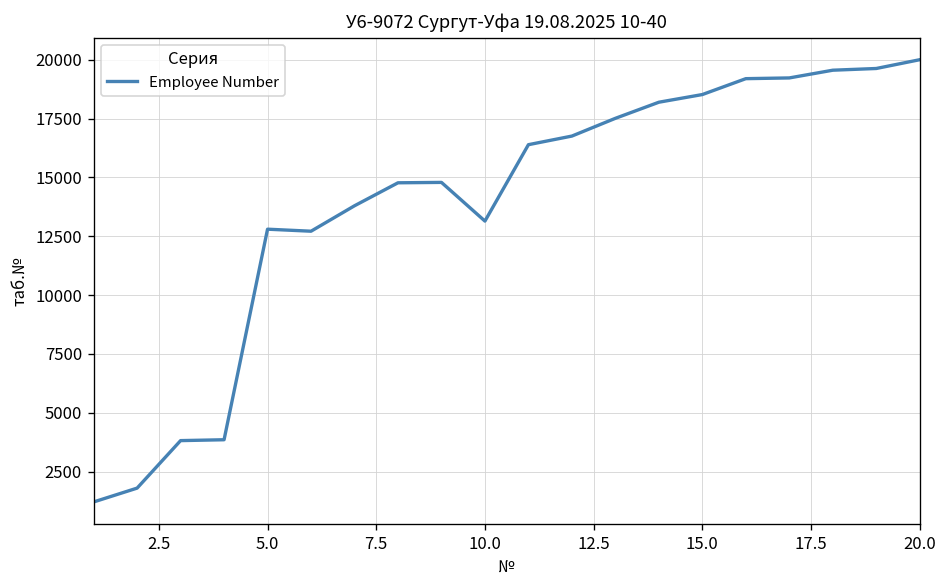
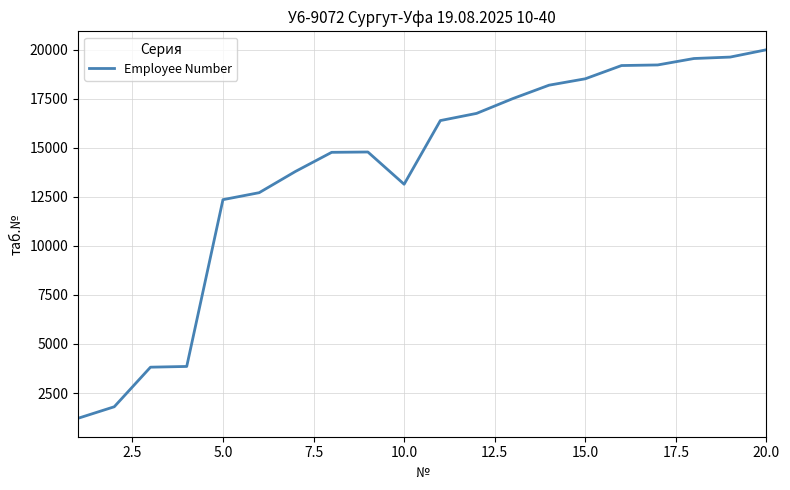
5.0: 12800 -> 12400
